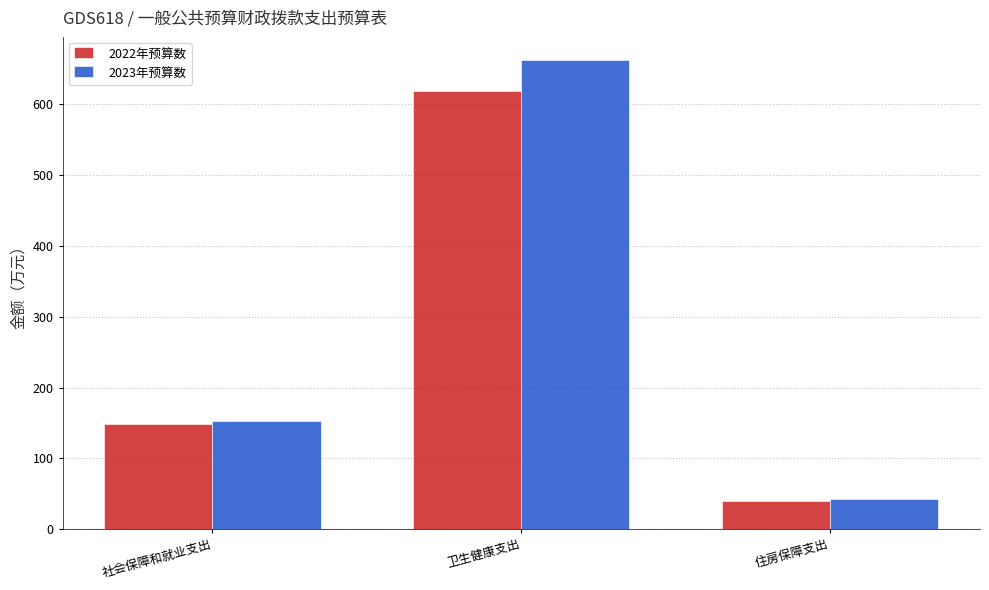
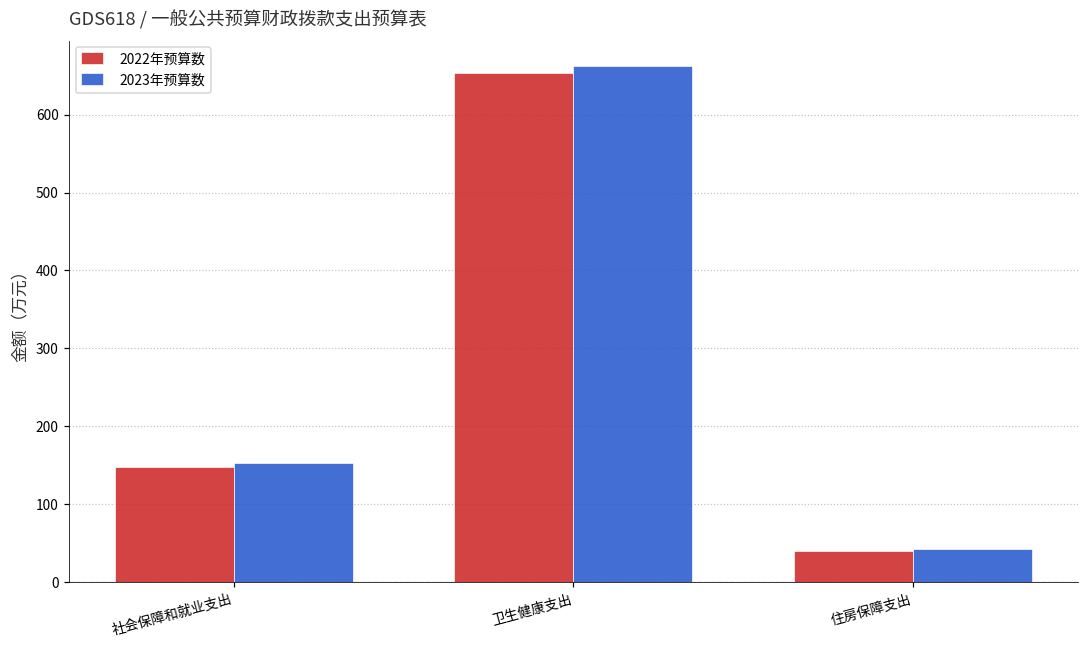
2022年预算数, 卫生健康支出: 620 -> 650
